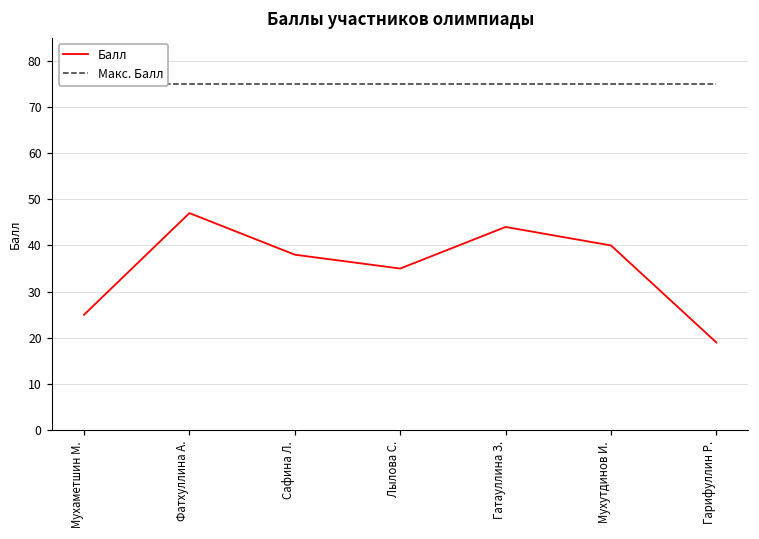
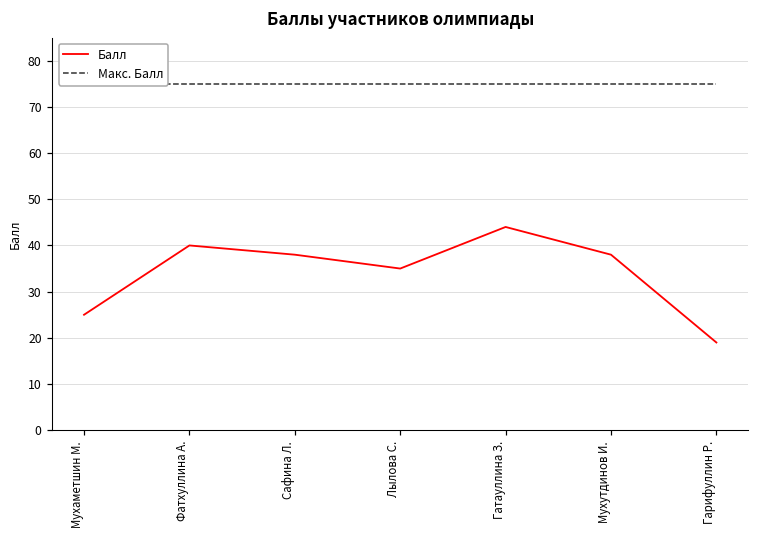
Балл, Фатхуллина А.: 47 -> 40
Балл, Мухутдинов И.: 40 -> 38
